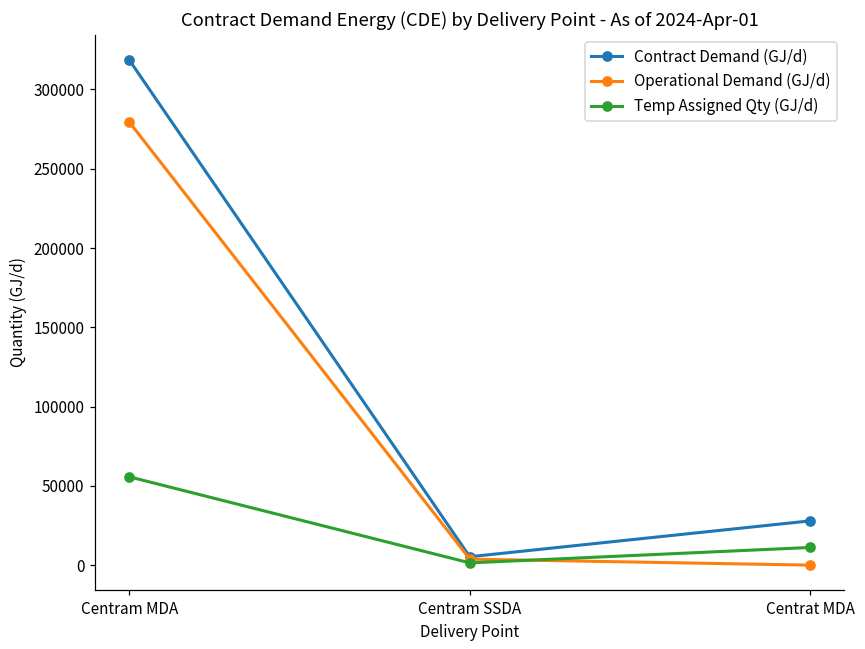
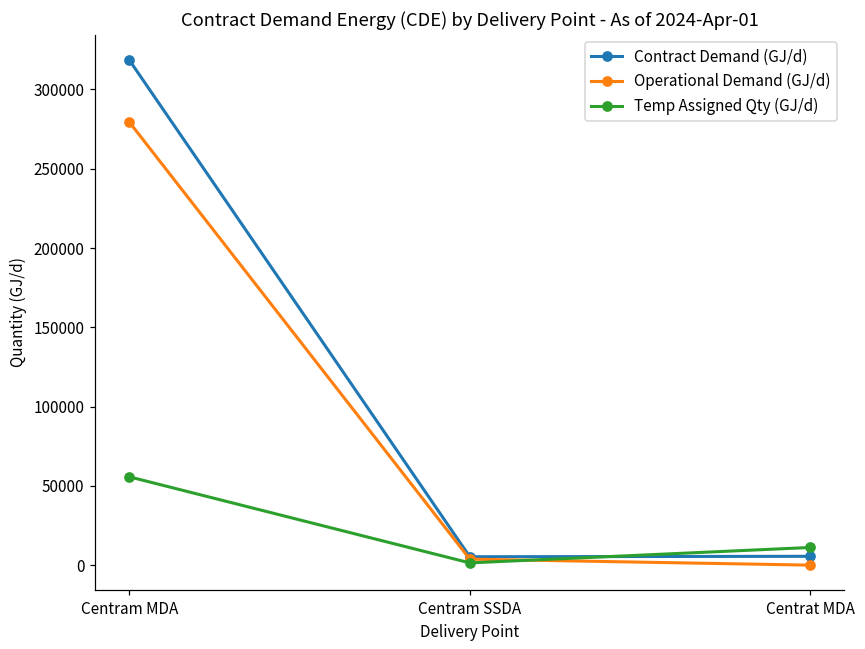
Contract Demand (GJ/d), Centrat MDA: 28000 -> 6000
